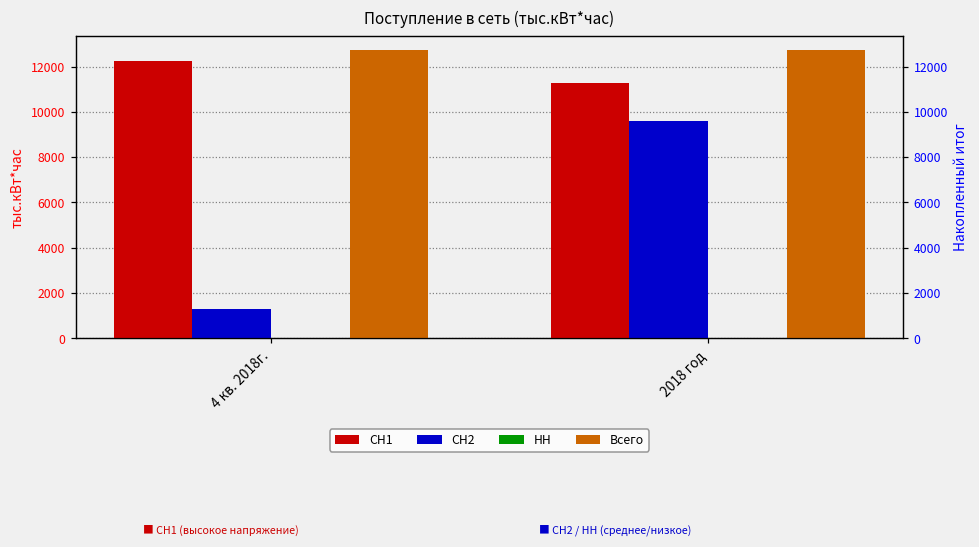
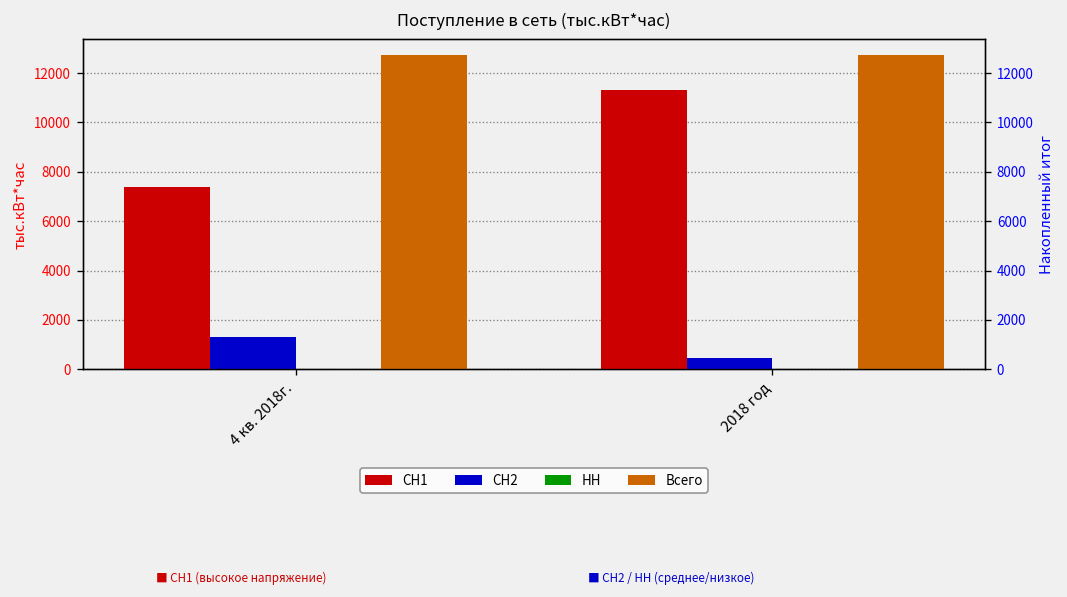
СН1, 4 кв. 2018г.: 12200 -> 7400
СН2, 2018 год: 9600 -> 500
